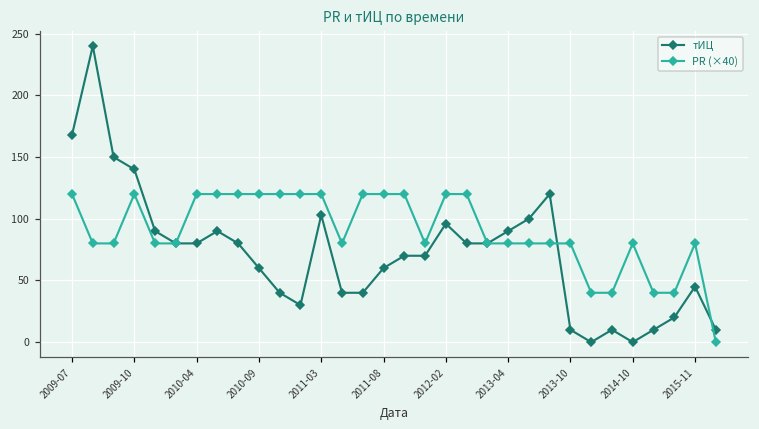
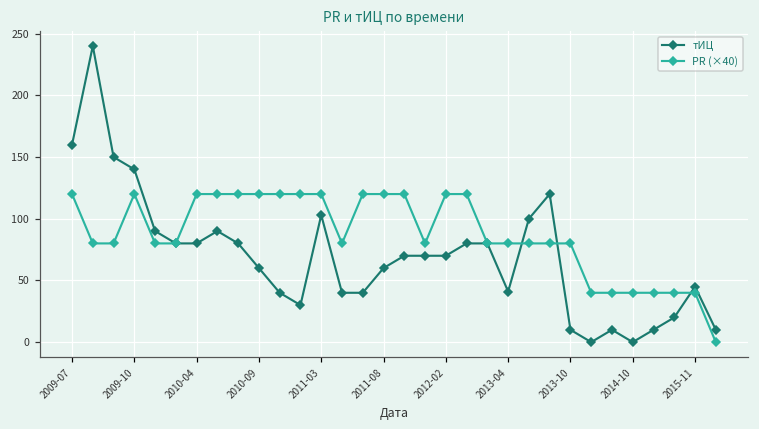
тИЦ, 2009-07: 168 -> 160
тИЦ, 2012-02: 96 -> 70
тИЦ, 2013-04: 90 -> 41
PR (×40), 2014-10: 80 -> 40
PR (×40), 2015-11: 80 -> 40
